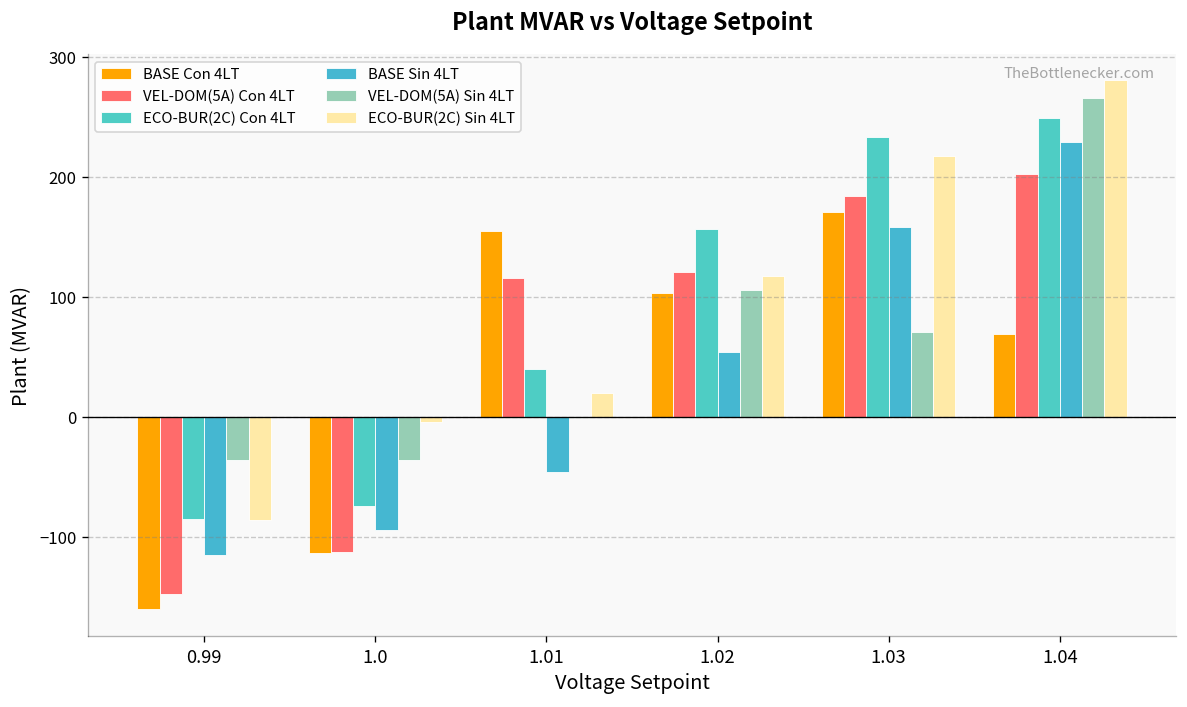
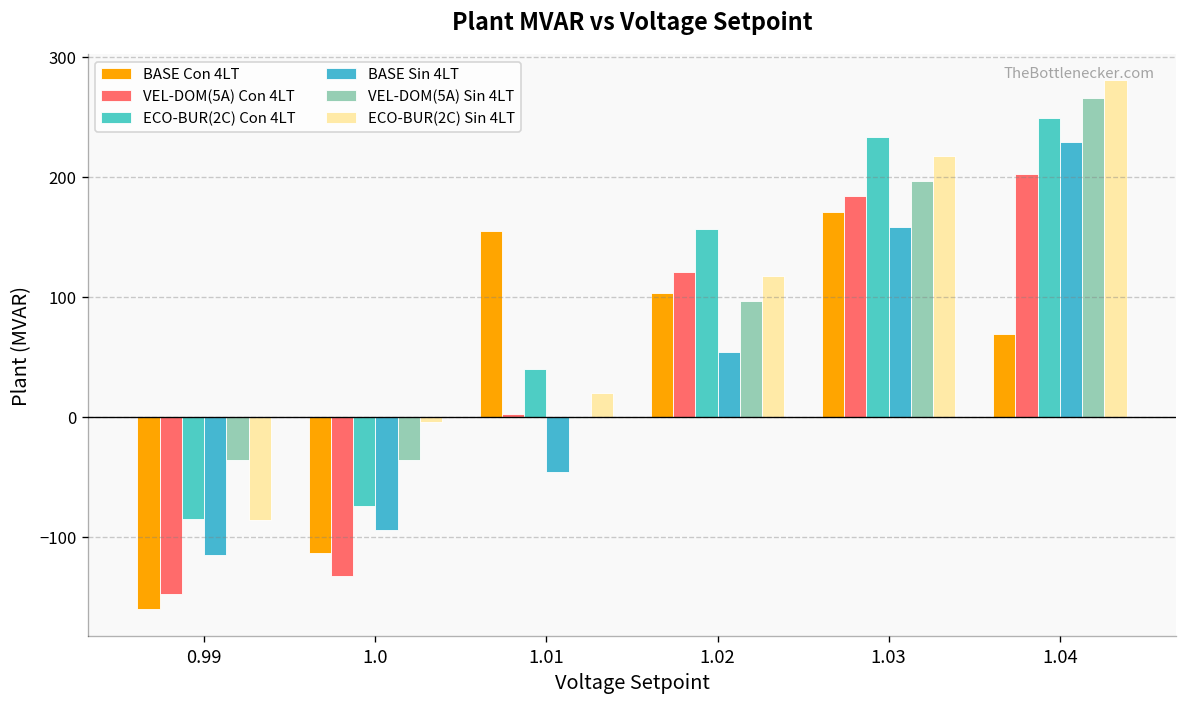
VEL-DOM(5A) Con 4LT, 1.0: -113 -> -133
VEL-DOM(5A) Con 4LT, 1.01: 115 -> 2
VEL-DOM(5A) Sin 4LT, 1.02: 105 -> 96
VEL-DOM(5A) Sin 4LT, 1.03: 70 -> 196
